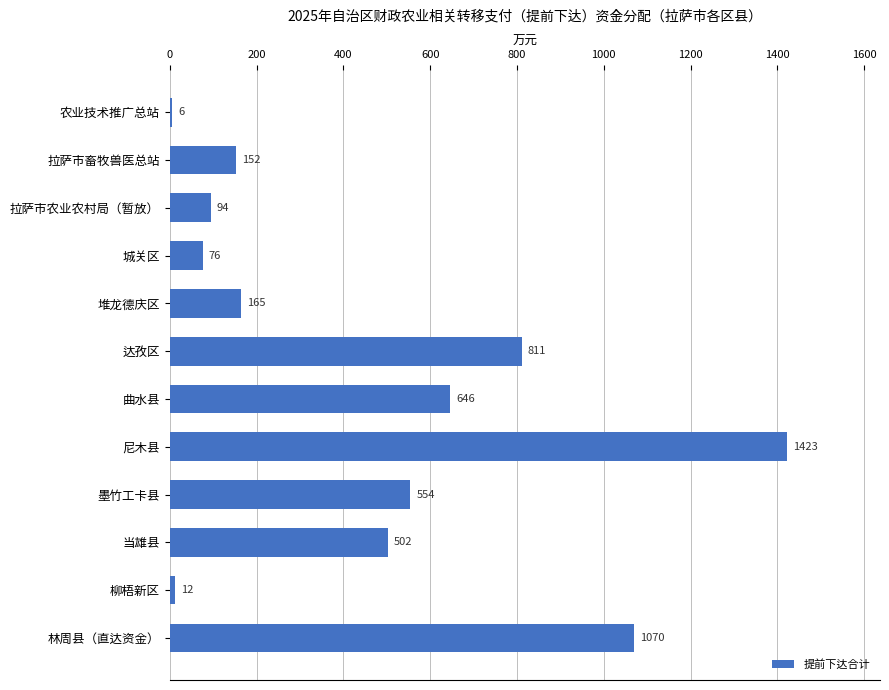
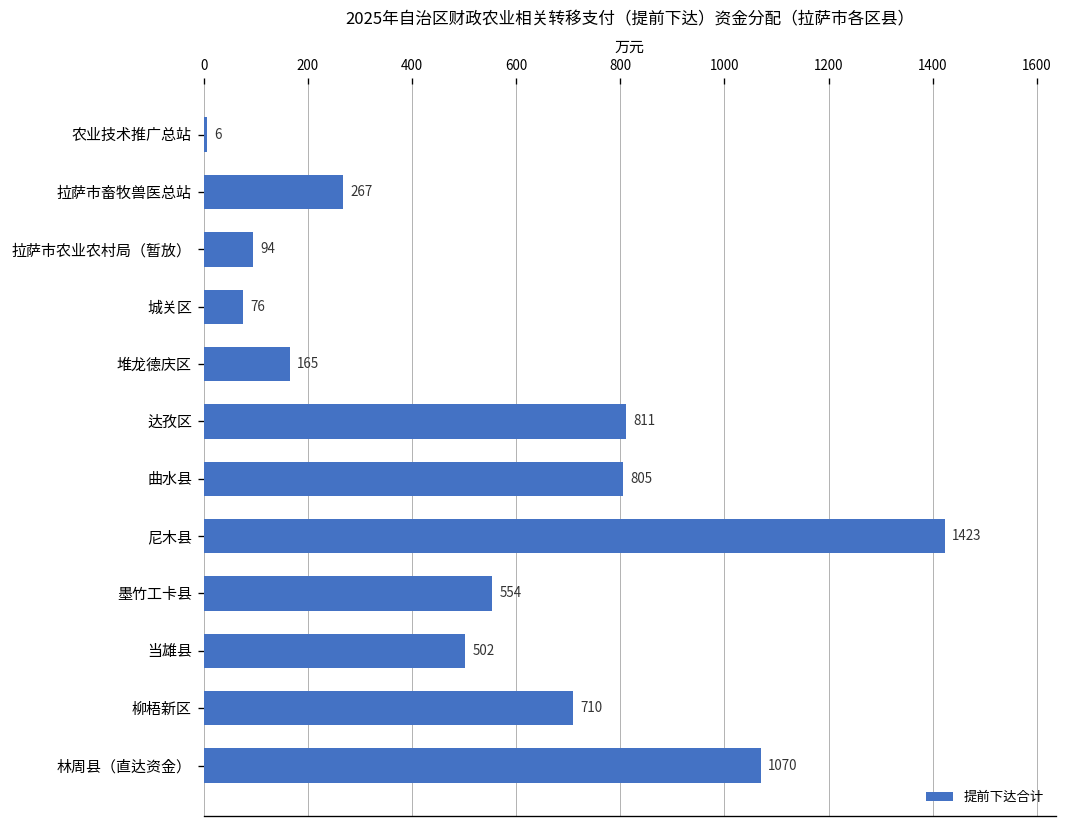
拉萨市畜牧兽医总站: 152 -> 267
曲水县: 646 -> 805
柳梧新区: 12 -> 710
